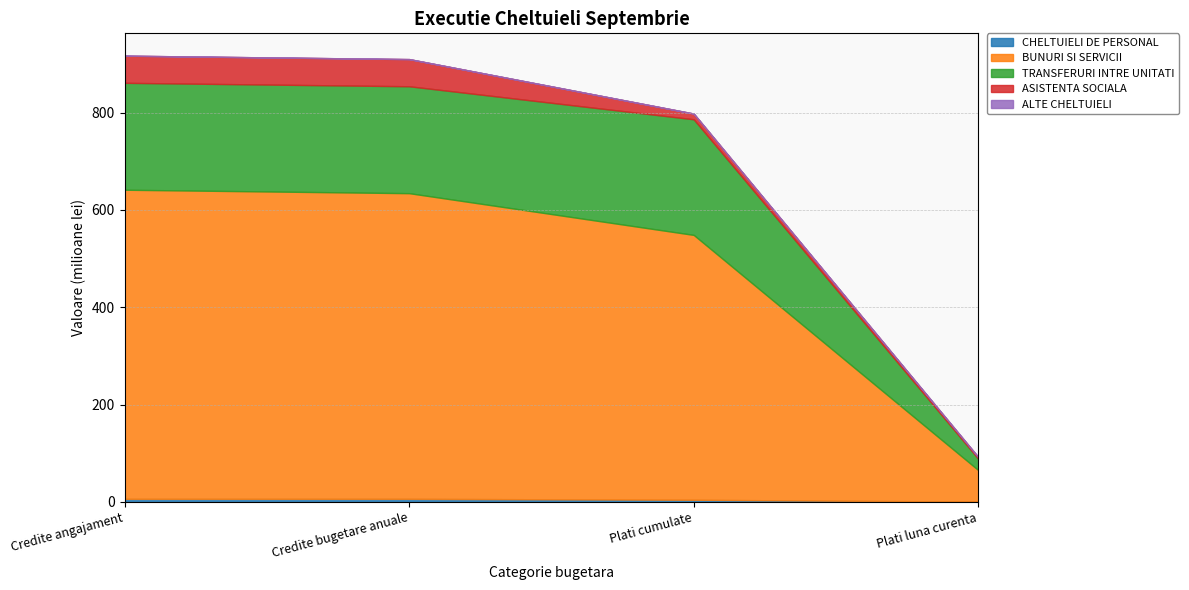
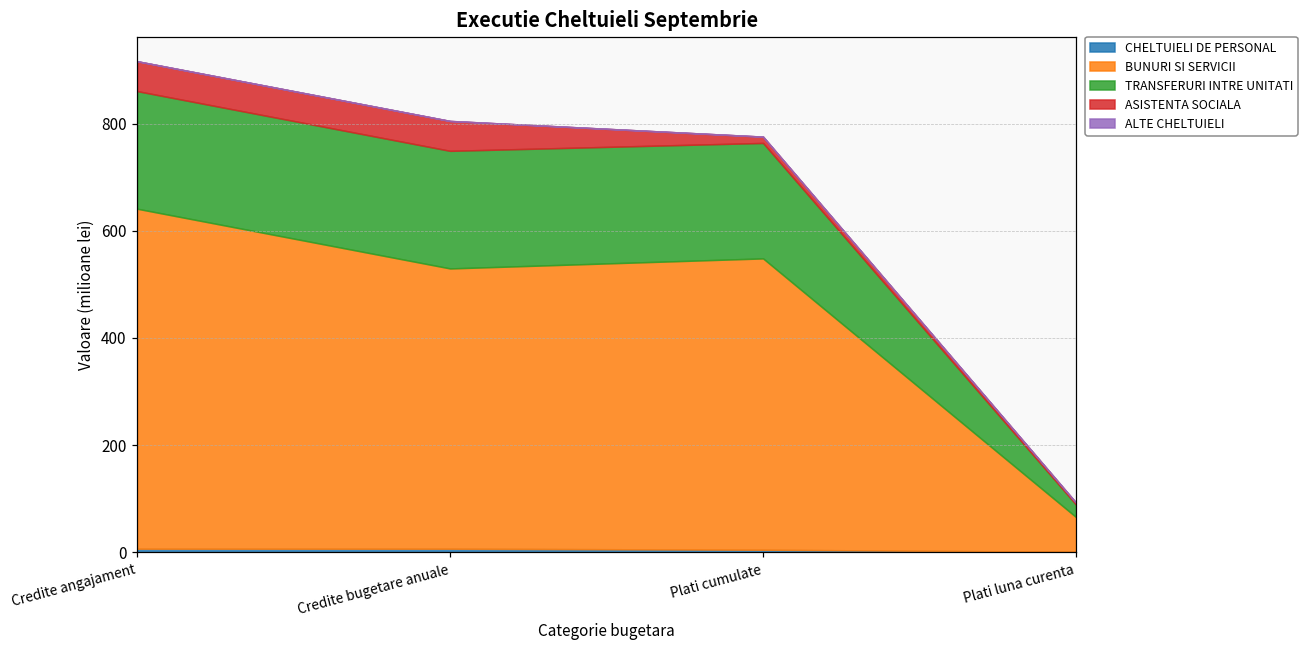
BUNURI SI SERVICII, Credite bugetare anuale: 630 -> 520
TRANSFERURI INTRE UNITATI, Plati cumulate: 240 -> 220
